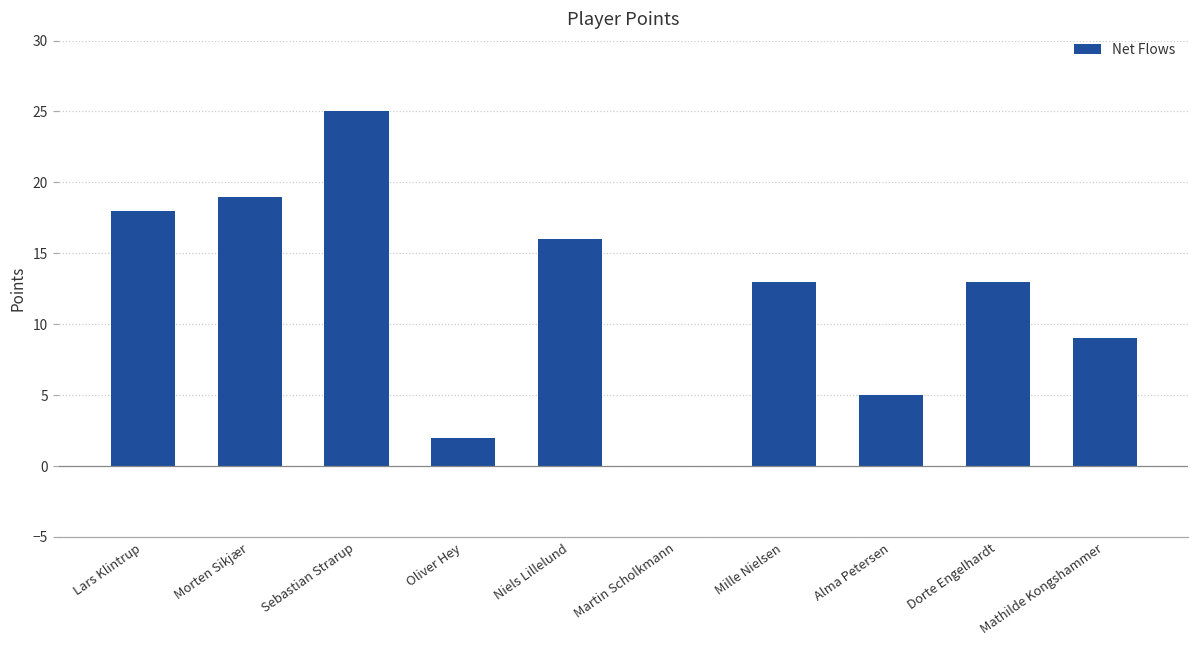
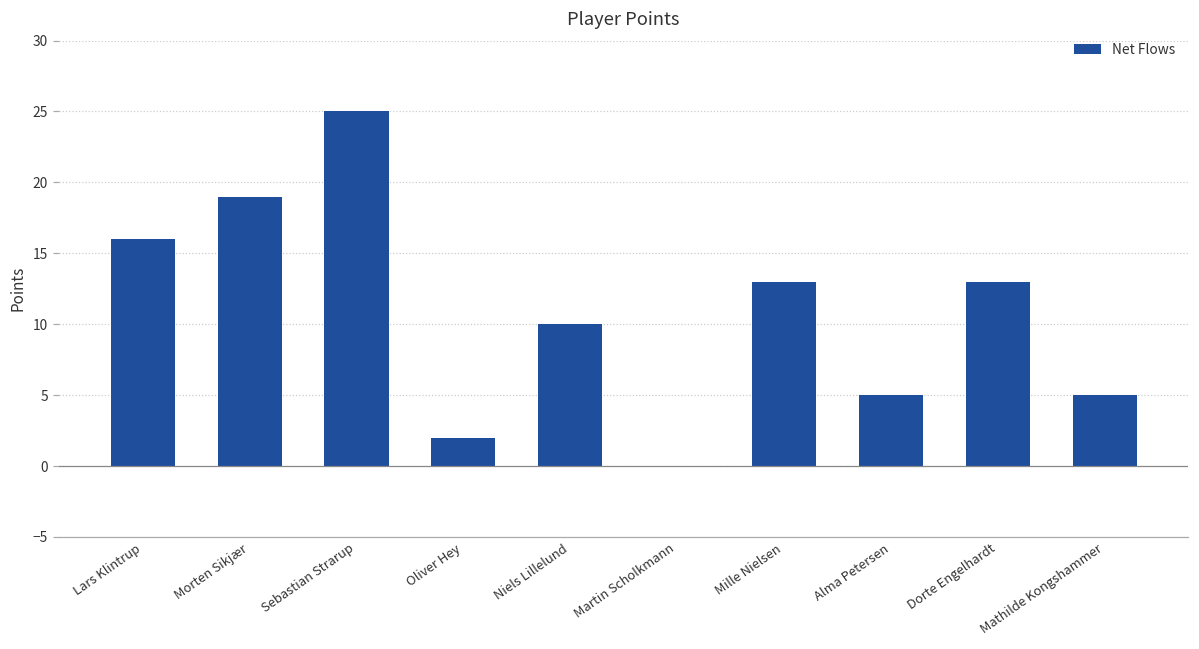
Lars Klintrup: 18 -> 16
Niels Lillelund: 16 -> 10
Mathilde Kongshammer: 9 -> 5
